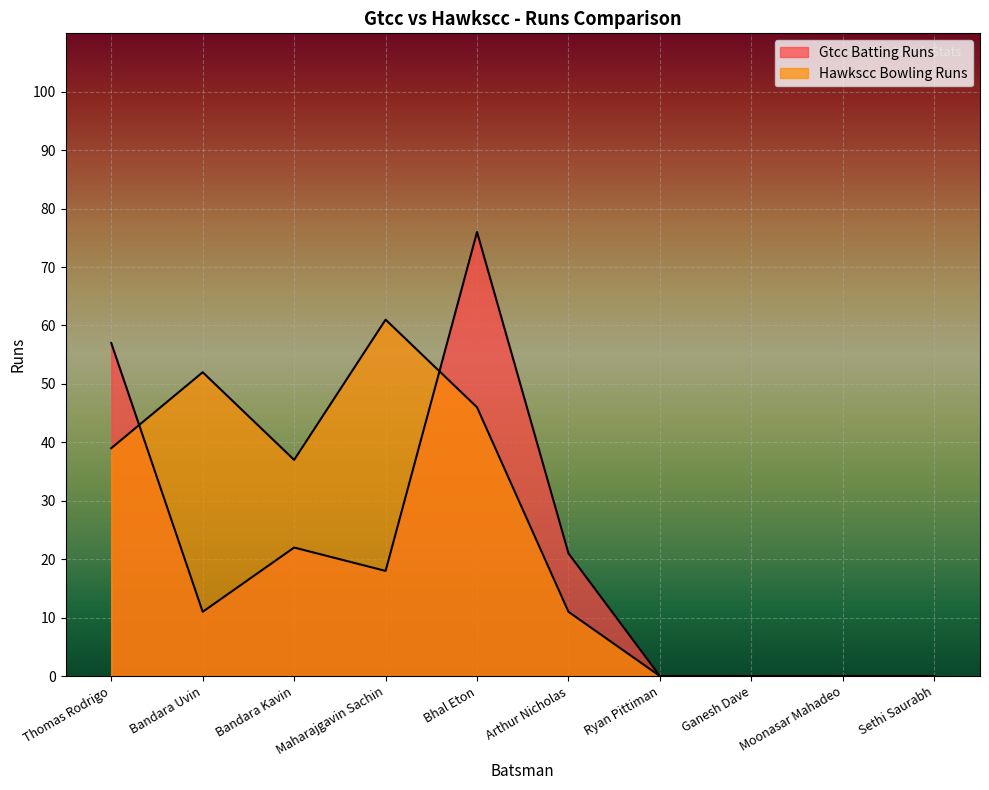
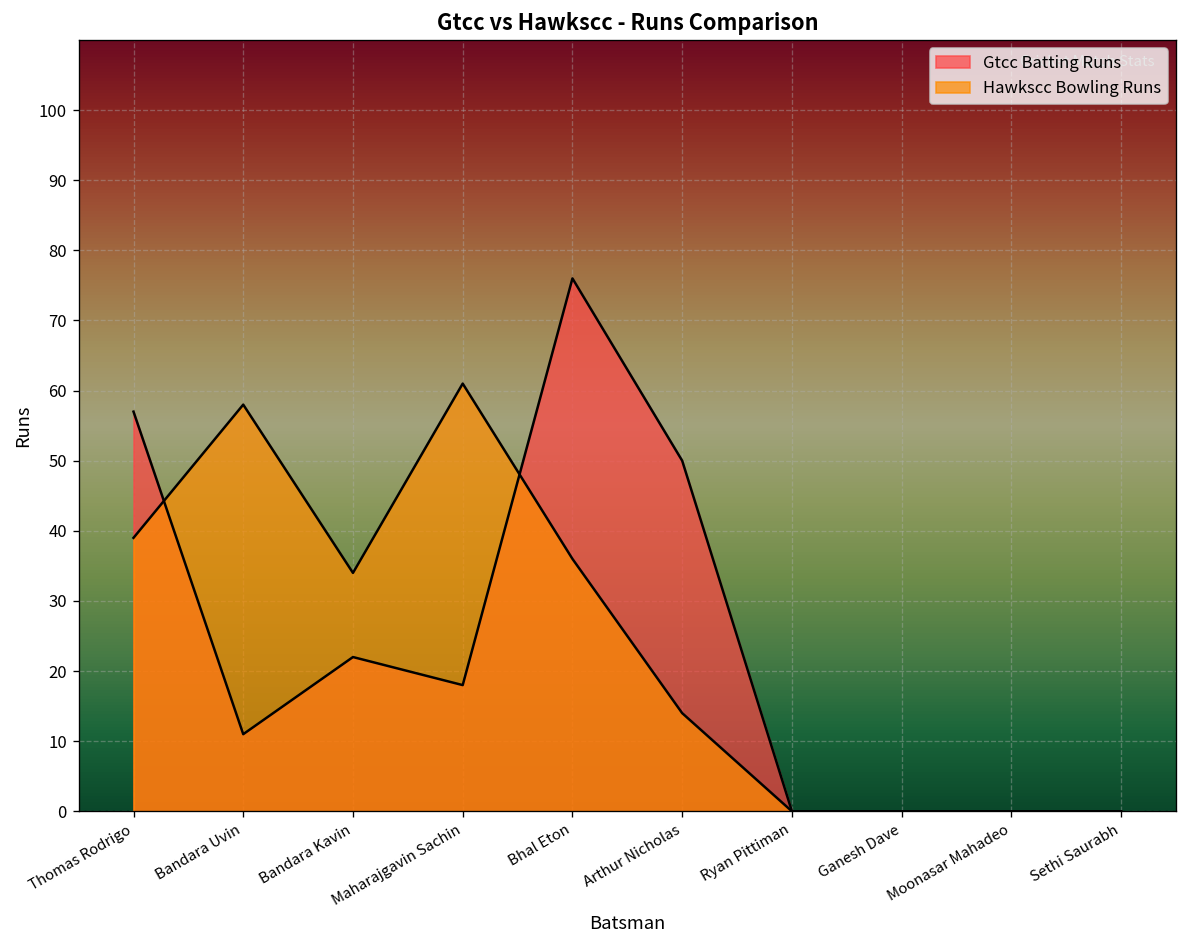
Hawkscc Bowling Runs, Bandara Uvin: 52 -> 58
Hawkscc Bowling Runs, Bandara Kavin: 37 -> 34
Hawkscc Bowling Runs, Bhal Eton: 46 -> 36
Gtcc Batting Runs, Arthur Nicholas: 21 -> 50
Hawkscc Bowling Runs, Arthur Nicholas: 11 -> 14
